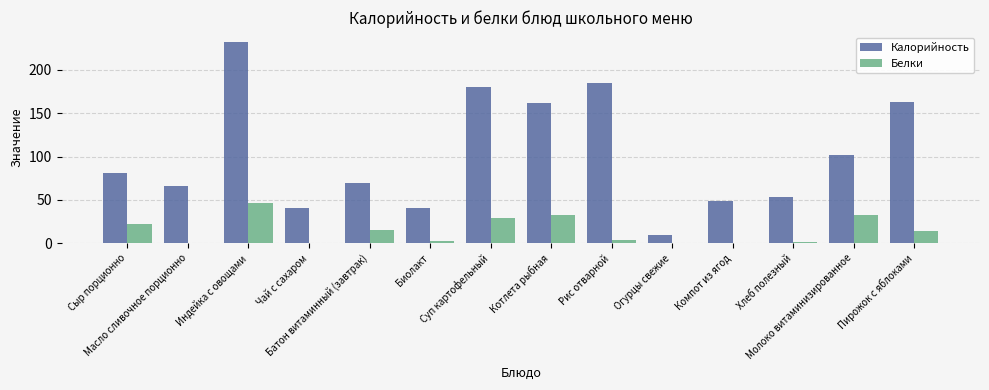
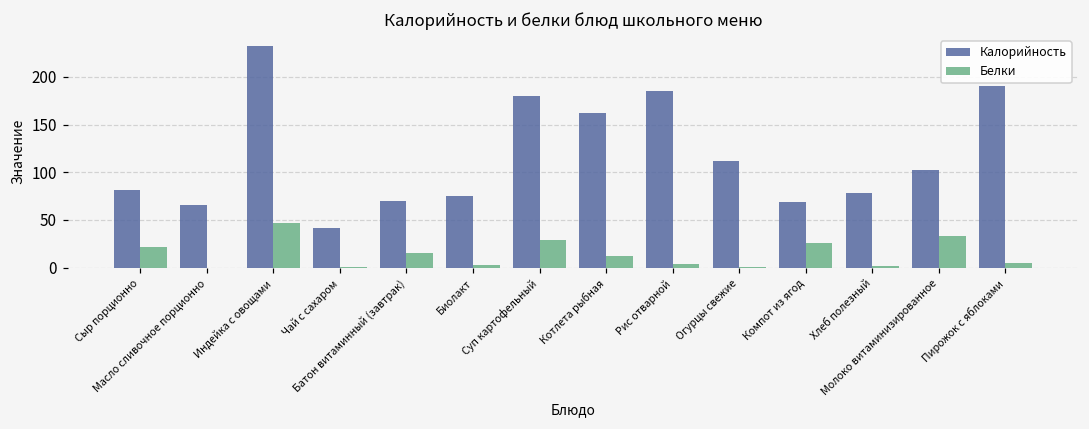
Калорийность, Биолакт: 40 -> 80
Белки, Котлета рыбная: 30 -> 10
Калорийность, Огурцы свежие: 10 -> 110
Калорийность, Компот из ягод: 50 -> 70
Белки, Компот из ягод: 0 -> 30
Калорийность, Хлеб полезный: 50 -> 80
Калорийность, Пирожок с яблоками: 160 -> 190
Белки, Пирожок с яблоками: 10 -> 0
